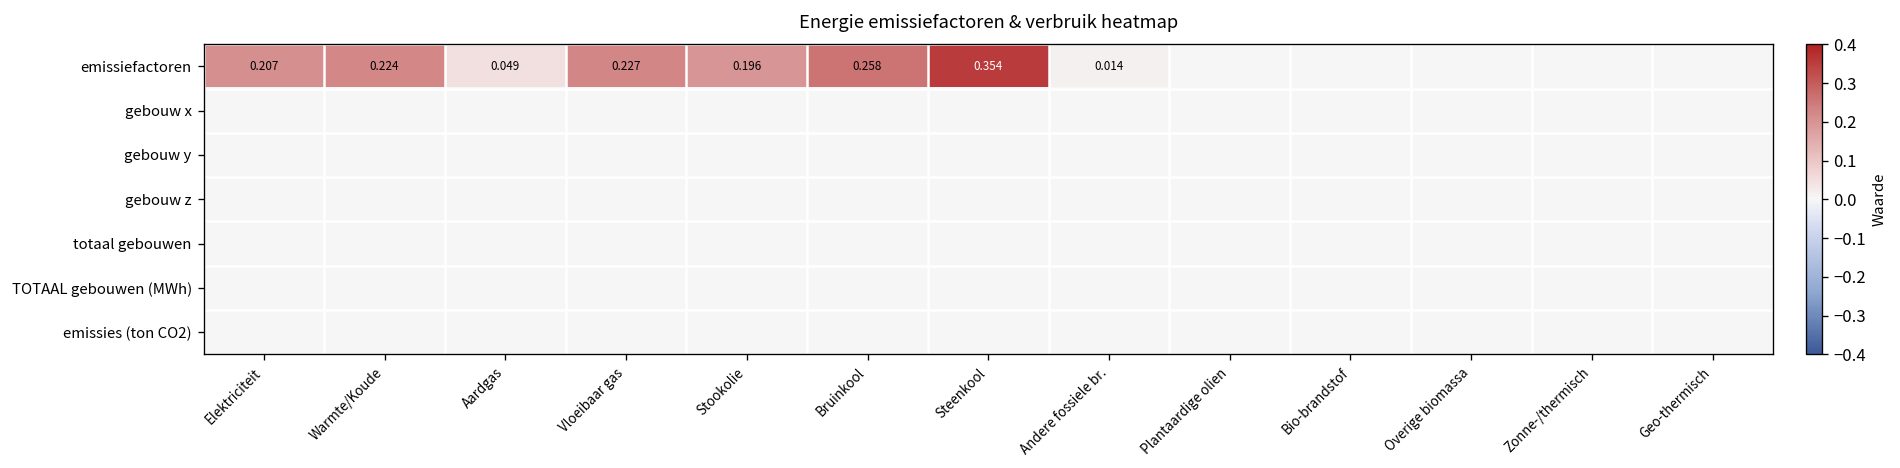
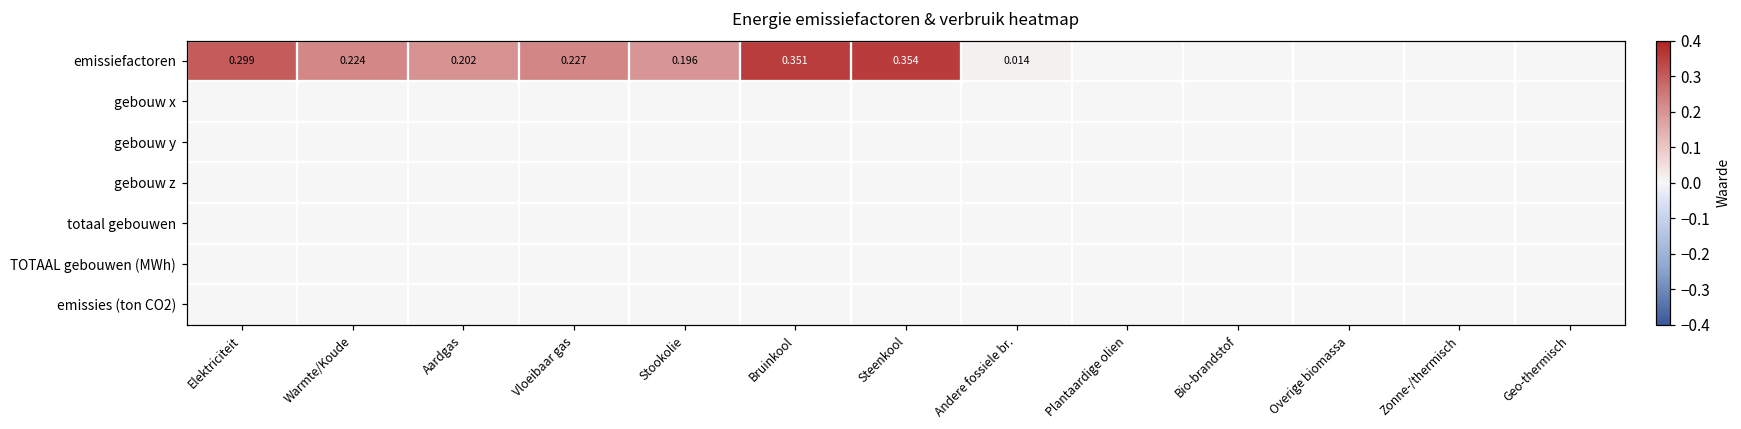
emissiefactoren, Elektriciteit: 0.207 -> 0.299
emissiefactoren, Aardgas: 0.049 -> 0.202
emissiefactoren, Bruinkool: 0.258 -> 0.351
